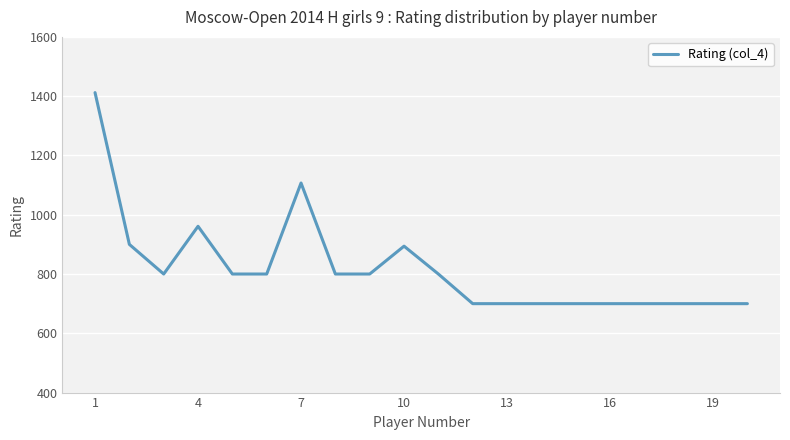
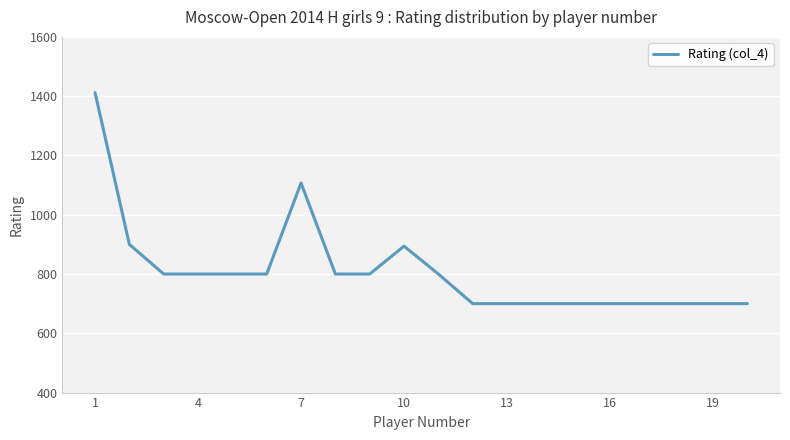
4: 960 -> 800
